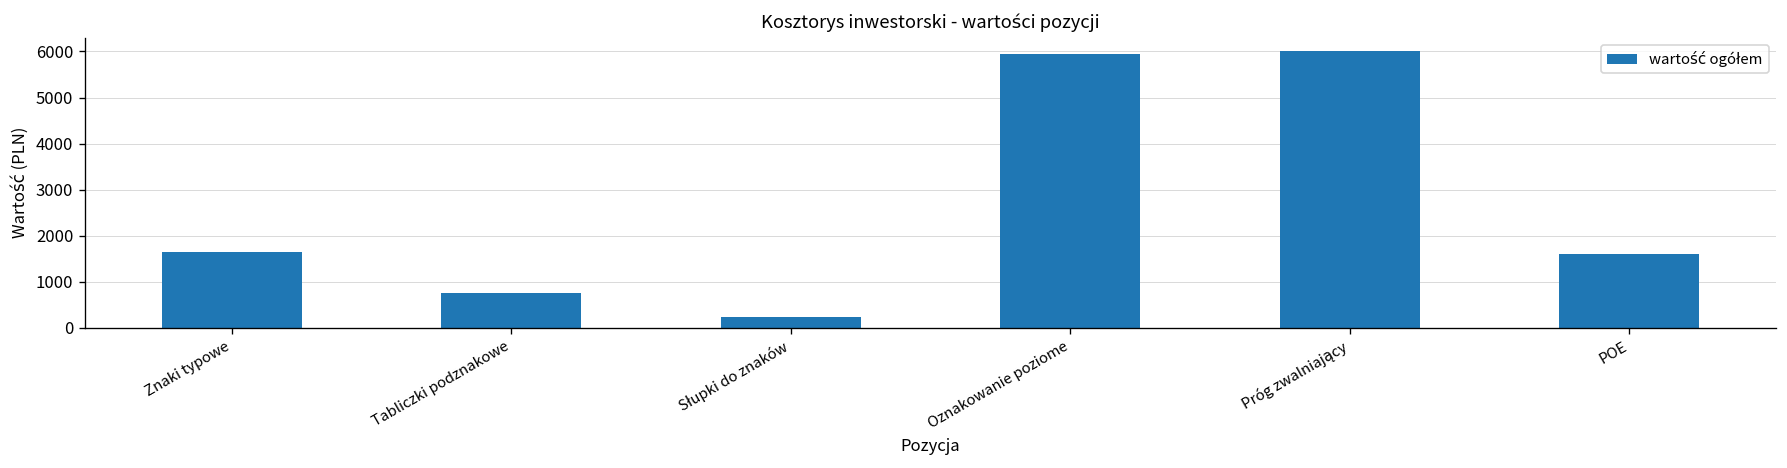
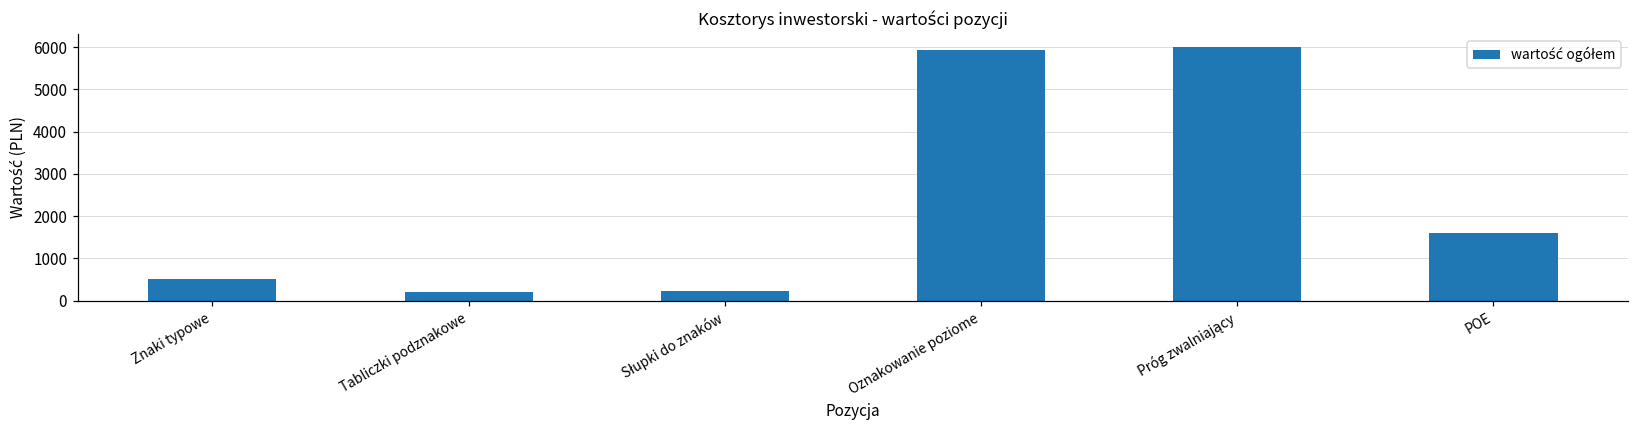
Znaki typowe: 1600 -> 500
Tabliczki podznakowe: 800 -> 200
